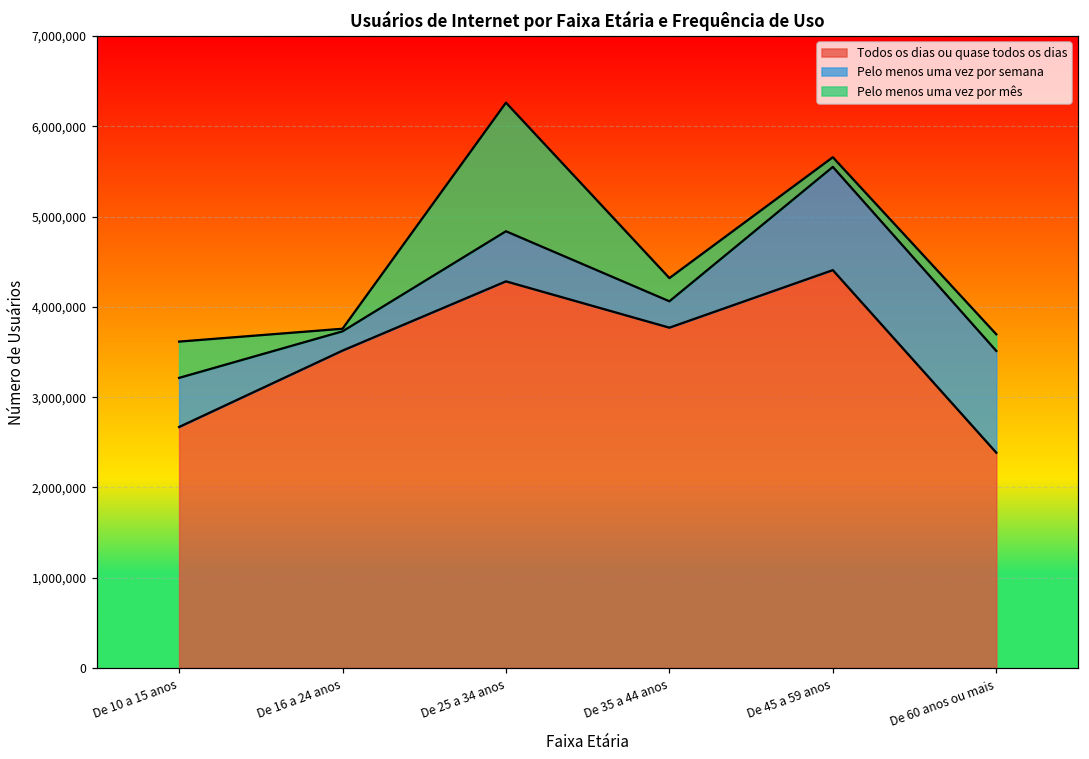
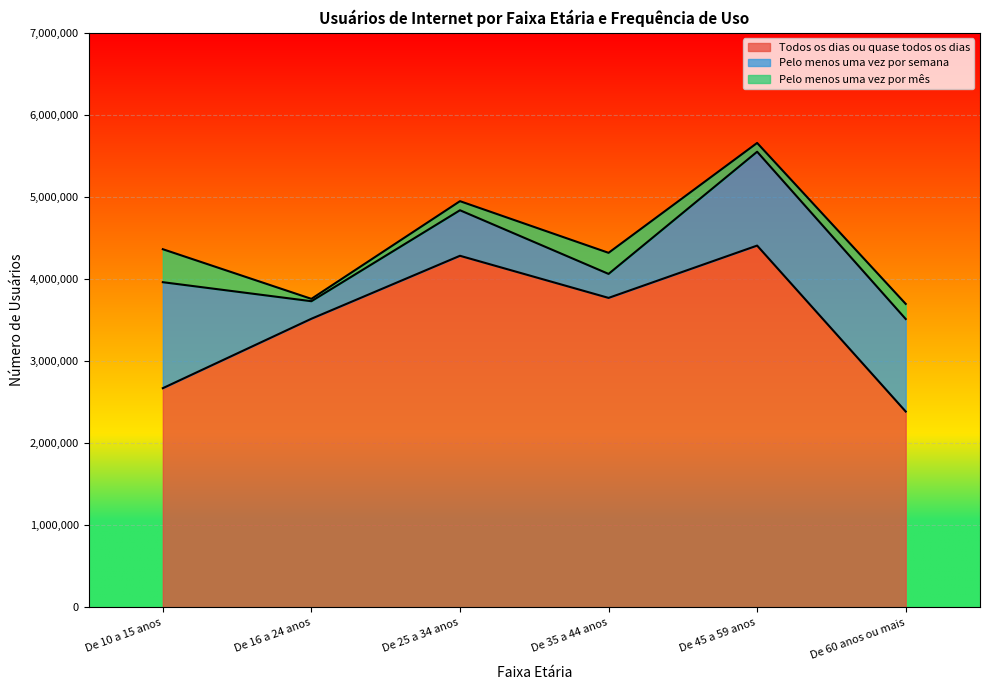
Pelo menos uma vez por semana, De 10 a 15 anos: 500,000 -> 1,300,000
Pelo menos uma vez por mês, De 25 a 34 anos: 1,400,000 -> 100,000
